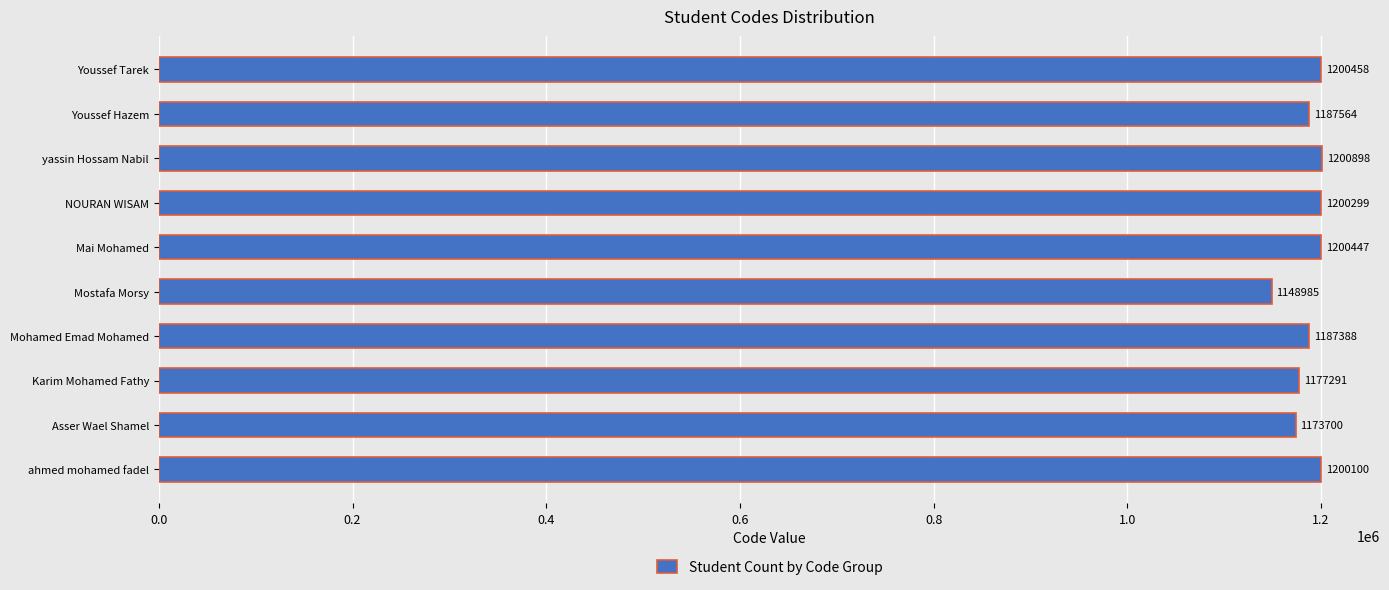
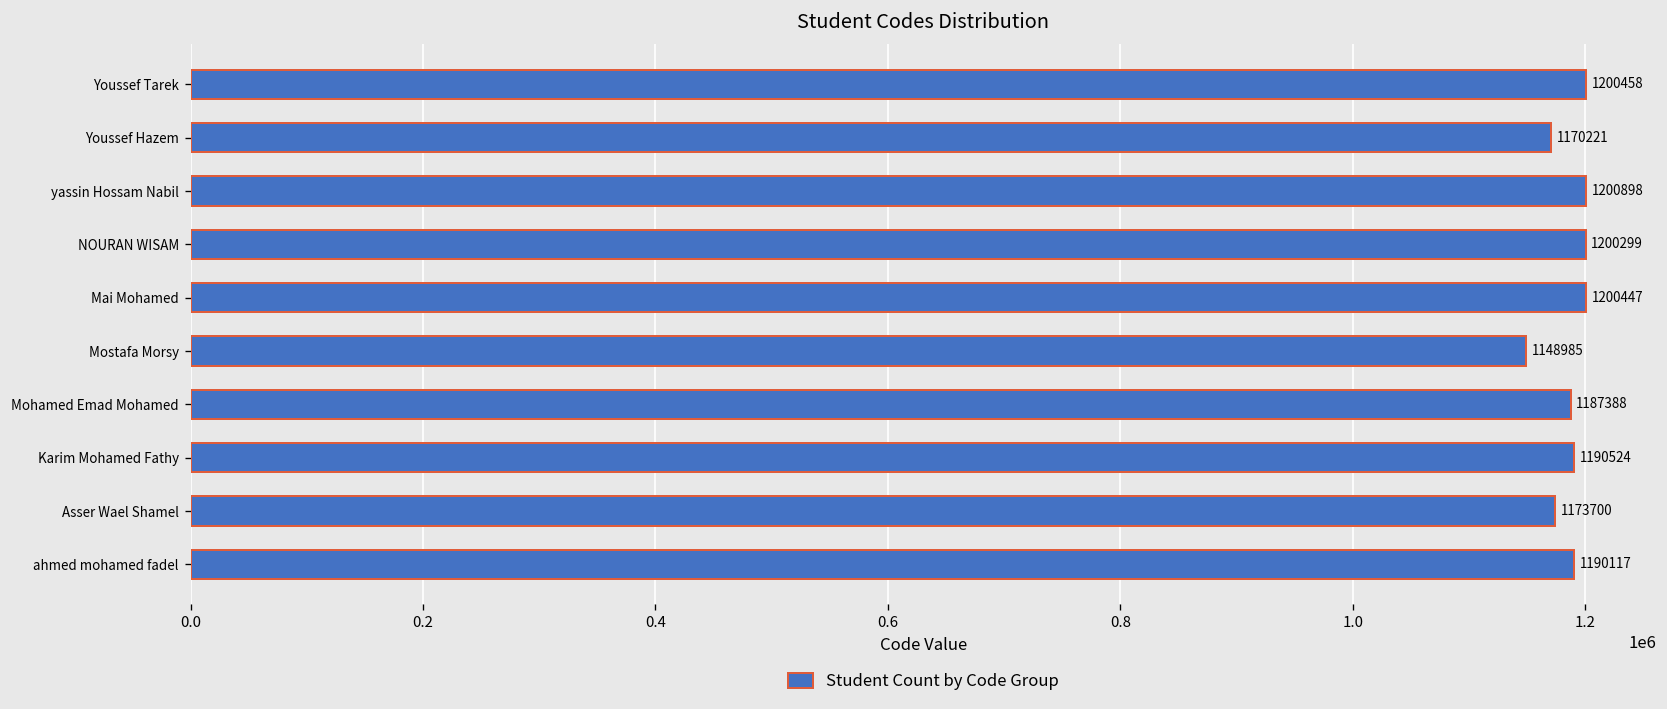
Youssef Hazem: 1187564 -> 1170221
Karim Mohamed Fathy: 1177291 -> 1190524
ahmed mohamed fadel: 1200100 -> 1190117
